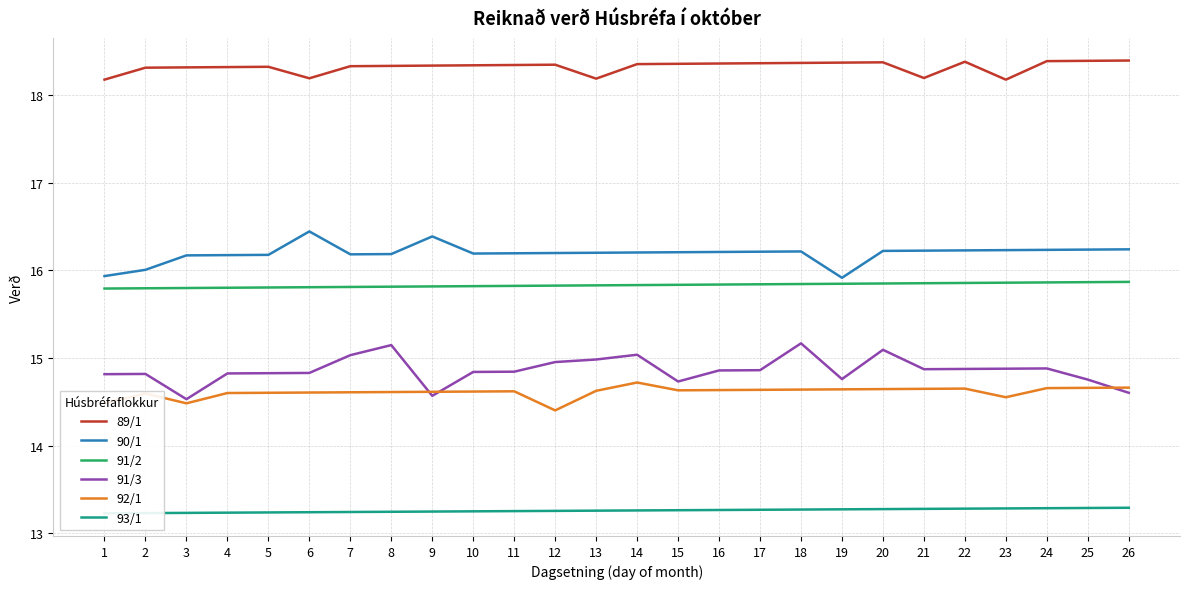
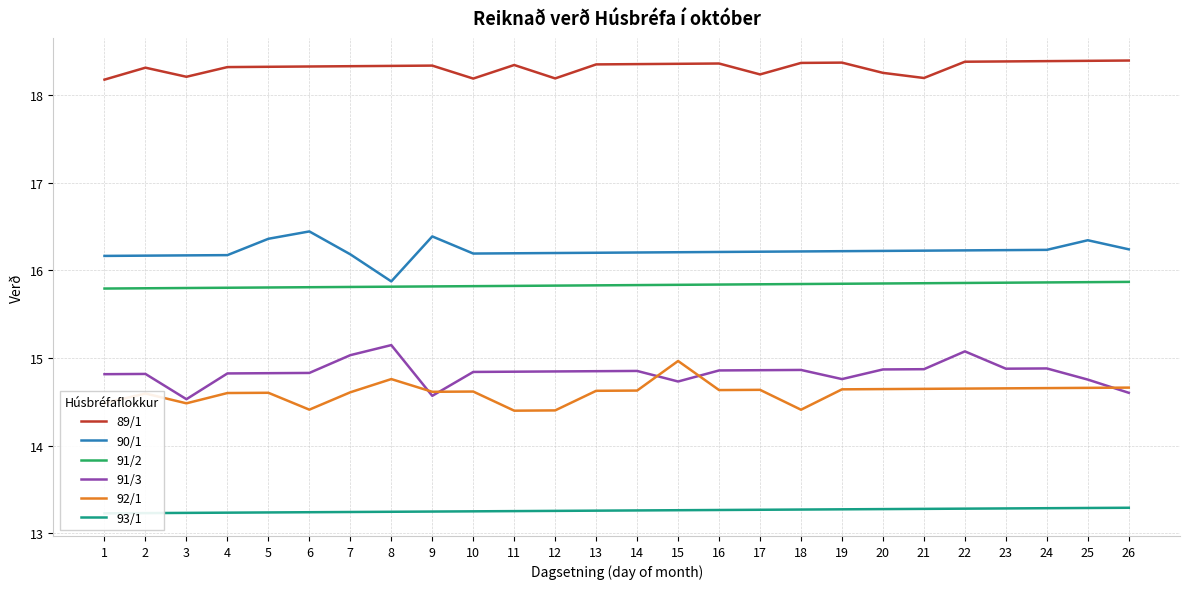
90/1, 1: 15.9 -> 16.2
90/1, 2: 16.0 -> 16.2
89/1, 3: 18.3 -> 18.2
90/1, 5: 16.2 -> 16.4
89/1, 6: 18.2 -> 18.3
92/1, 6: 14.6 -> 14.4
90/1, 8: 16.2 -> 15.9
92/1, 8: 14.6 -> 14.8
89/1, 10: 18.3 -> 18.2
92/1, 11: 14.6 -> 14.4
89/1, 12: 18.3 -> 18.2
91/3, 12: 15.0 -> 14.8
89/1, 13: 18.2 -> 18.3
91/3, 13: 15.0 -> 14.8
91/3, 14: 15.0 -> 14.9
92/1, 14: 14.7 -> 14.6
92/1, 15: 14.6 -> 15.0
89/1, 17: 18.4 -> 18.2
91/3, 18: 15.2 -> 14.9
92/1, 18: 14.6 -> 14.4
90/1, 19: 15.9 -> 16.2
89/1, 20: 18.4 -> 18.3
91/3, 20: 15.1 -> 14.9
91/3, 22: 14.9 -> 15.1
89/1, 23: 18.2 -> 18.4
92/1, 23: 14.6 -> 14.7
90/1, 25: 16.2 -> 16.3
